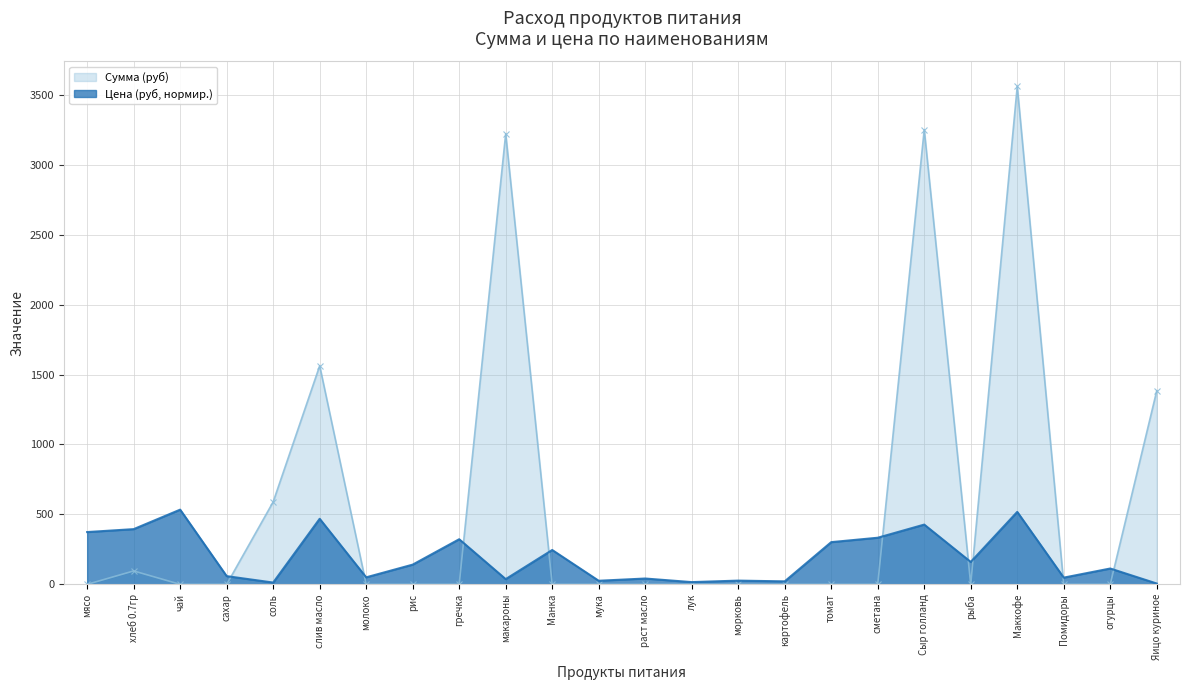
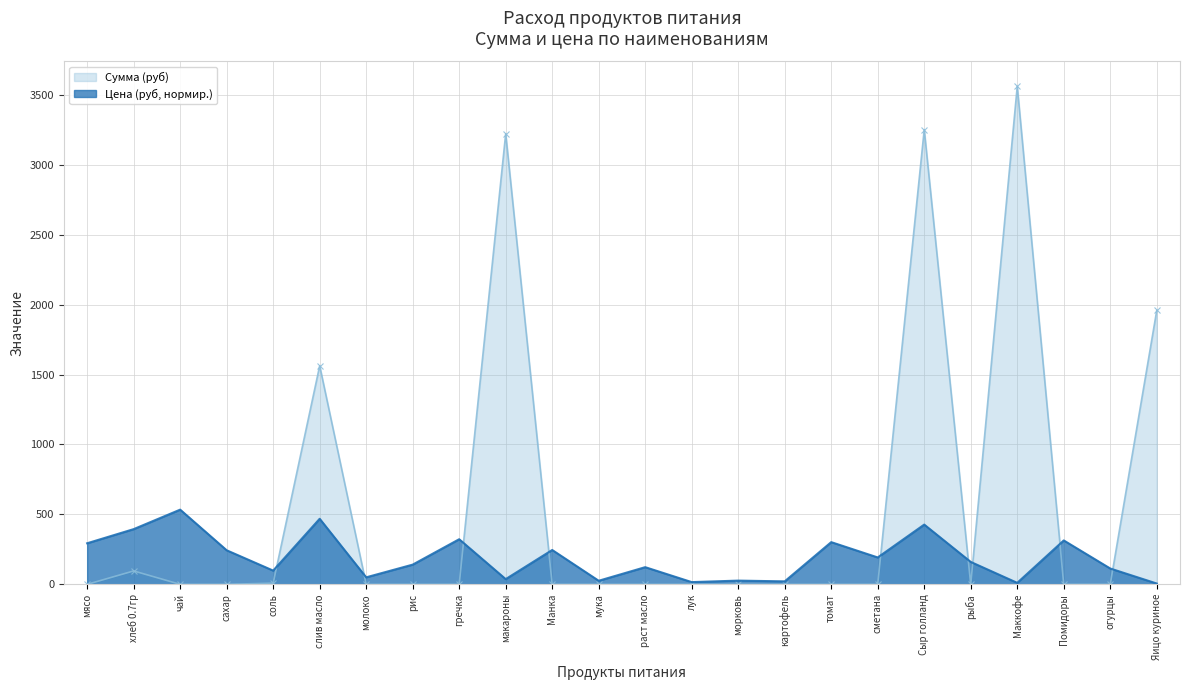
Цена (руб, нормир.), мясо: 370 -> 290
Цена (руб, нормир.), сахар: 60 -> 240
Сумма (руб), соль: 590 -> 10
Цена (руб, нормир.), соль: 10 -> 100
Цена (руб, нормир.), раст масло: 40 -> 120
Цена (руб, нормир.), сметана: 330 -> 190
Цена (руб, нормир.), Маккофе: 520 -> 10
Цена (руб, нормир.), Помидоры: 50 -> 310
Сумма (руб), Яицо куриное: 1380 -> 1960
